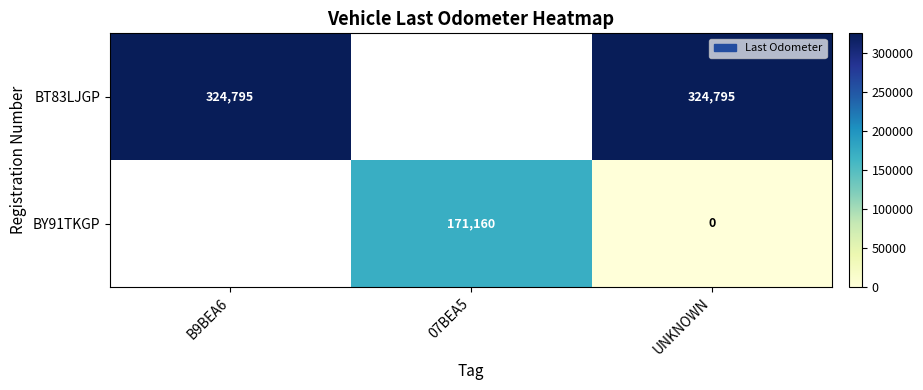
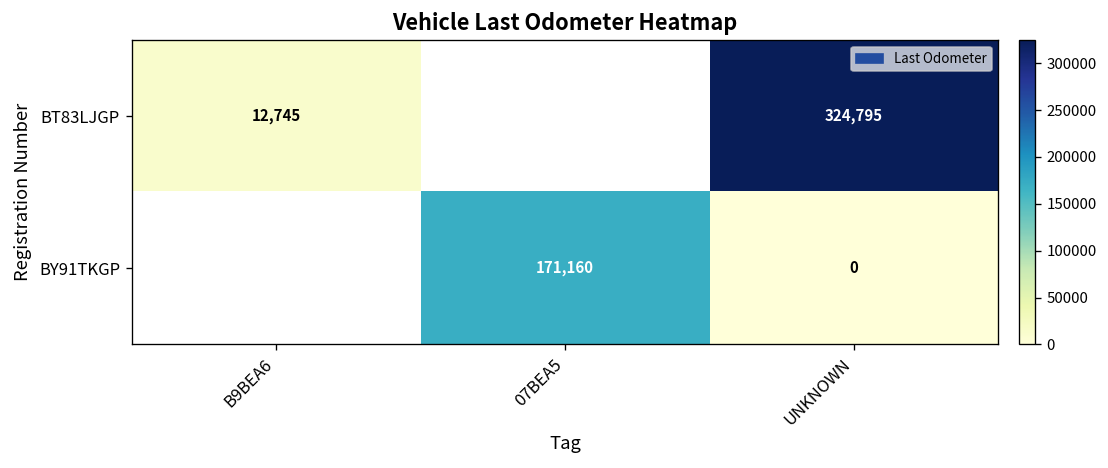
BT83LJGP, B9BEA6: 324,795 -> 12,745
